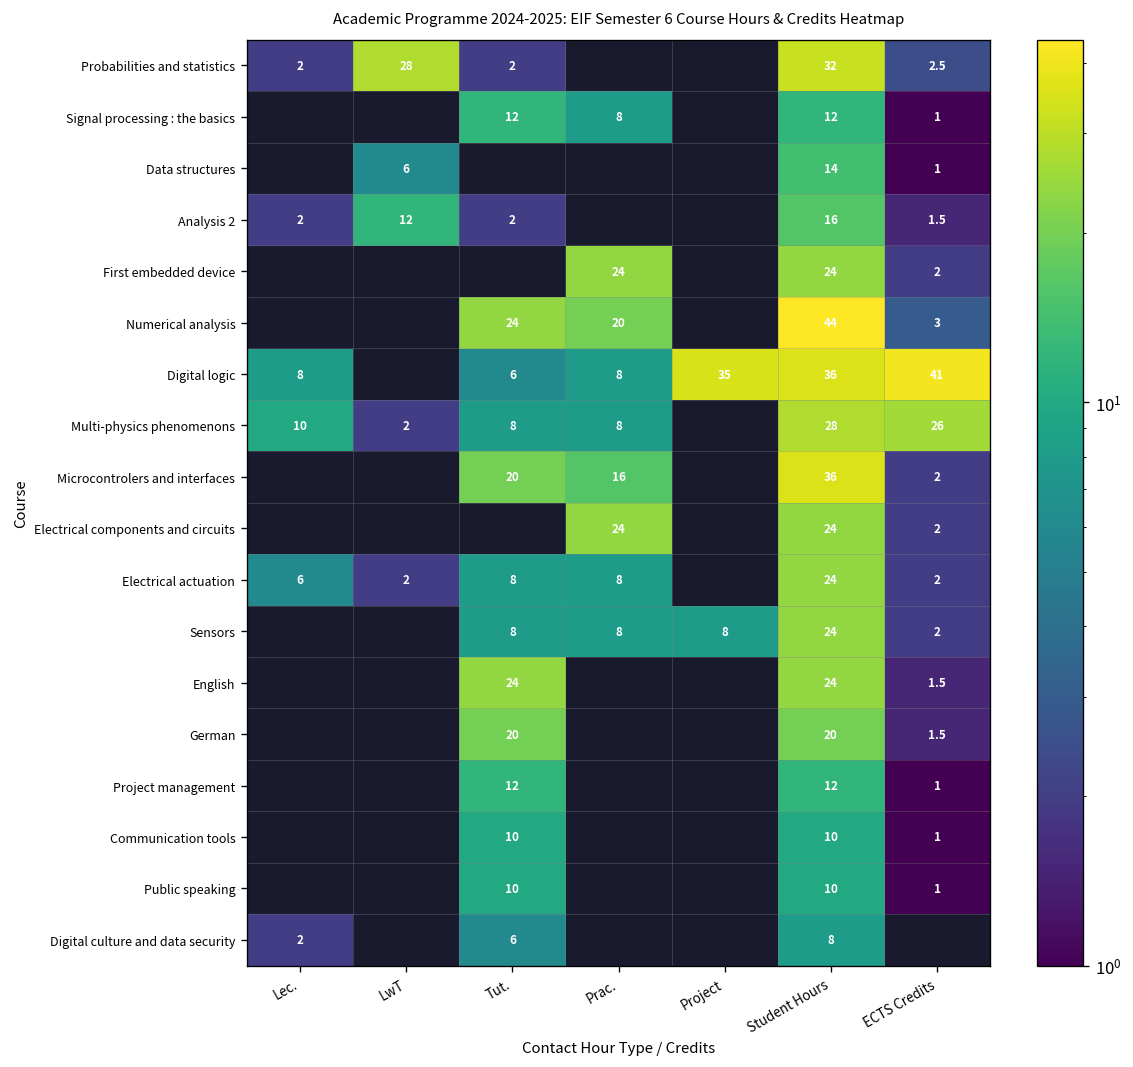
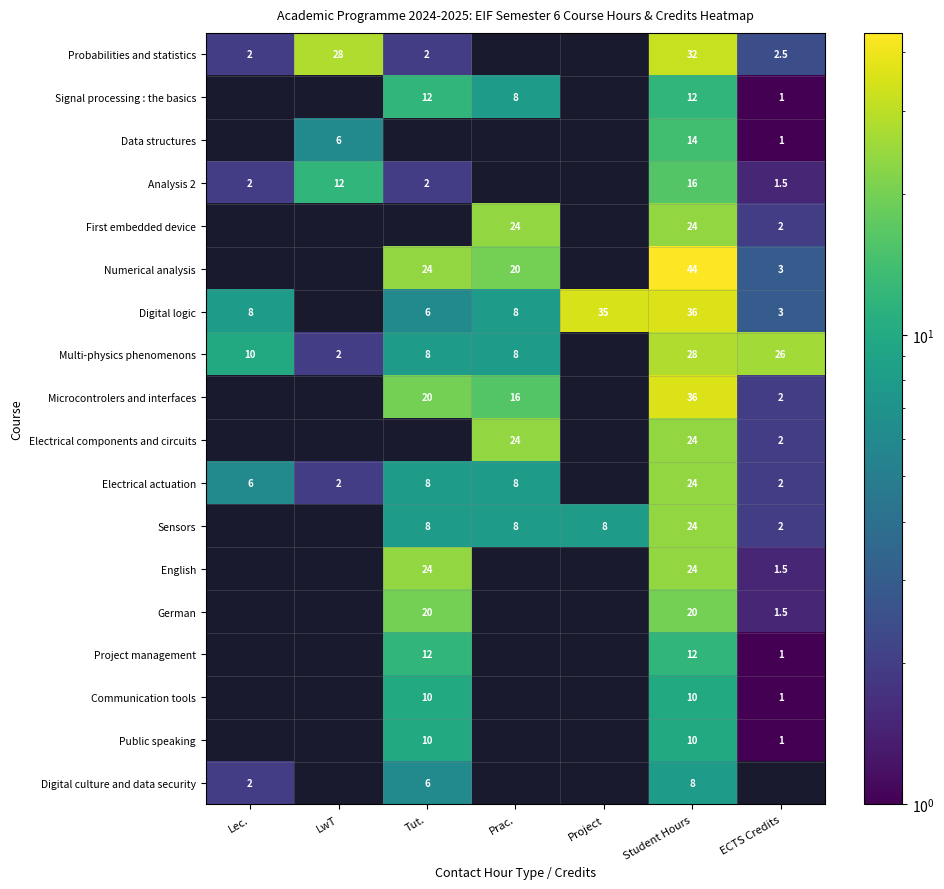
Digital logic, ECTS Credits: 41 -> 3
